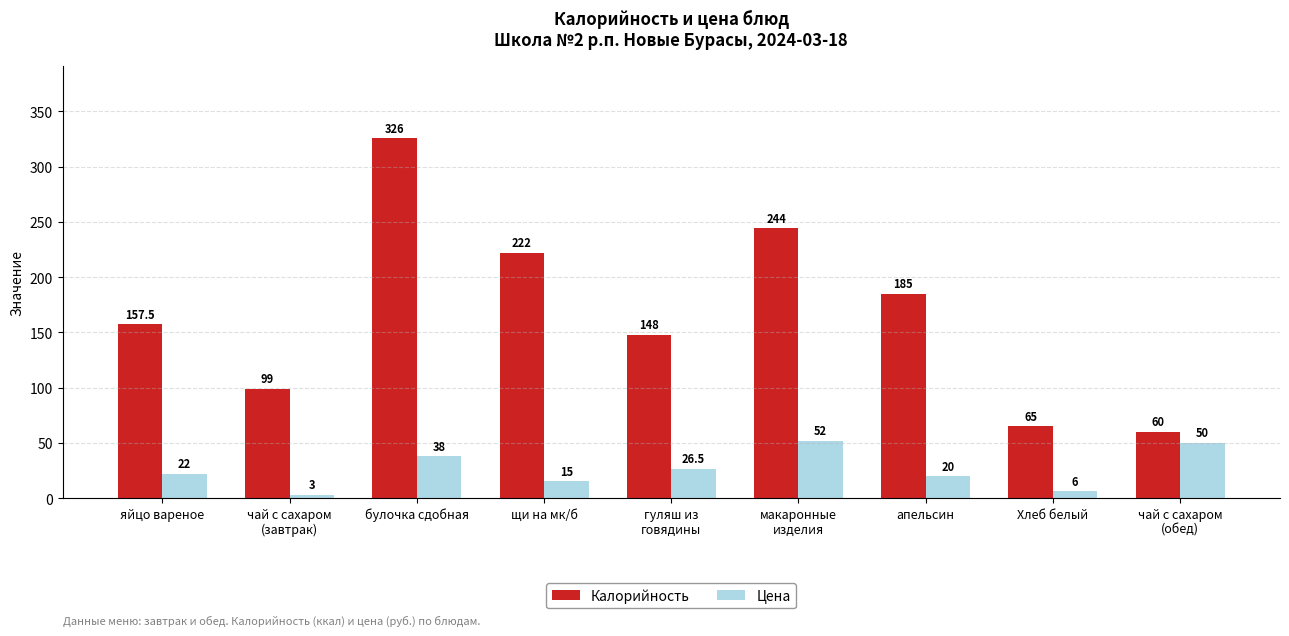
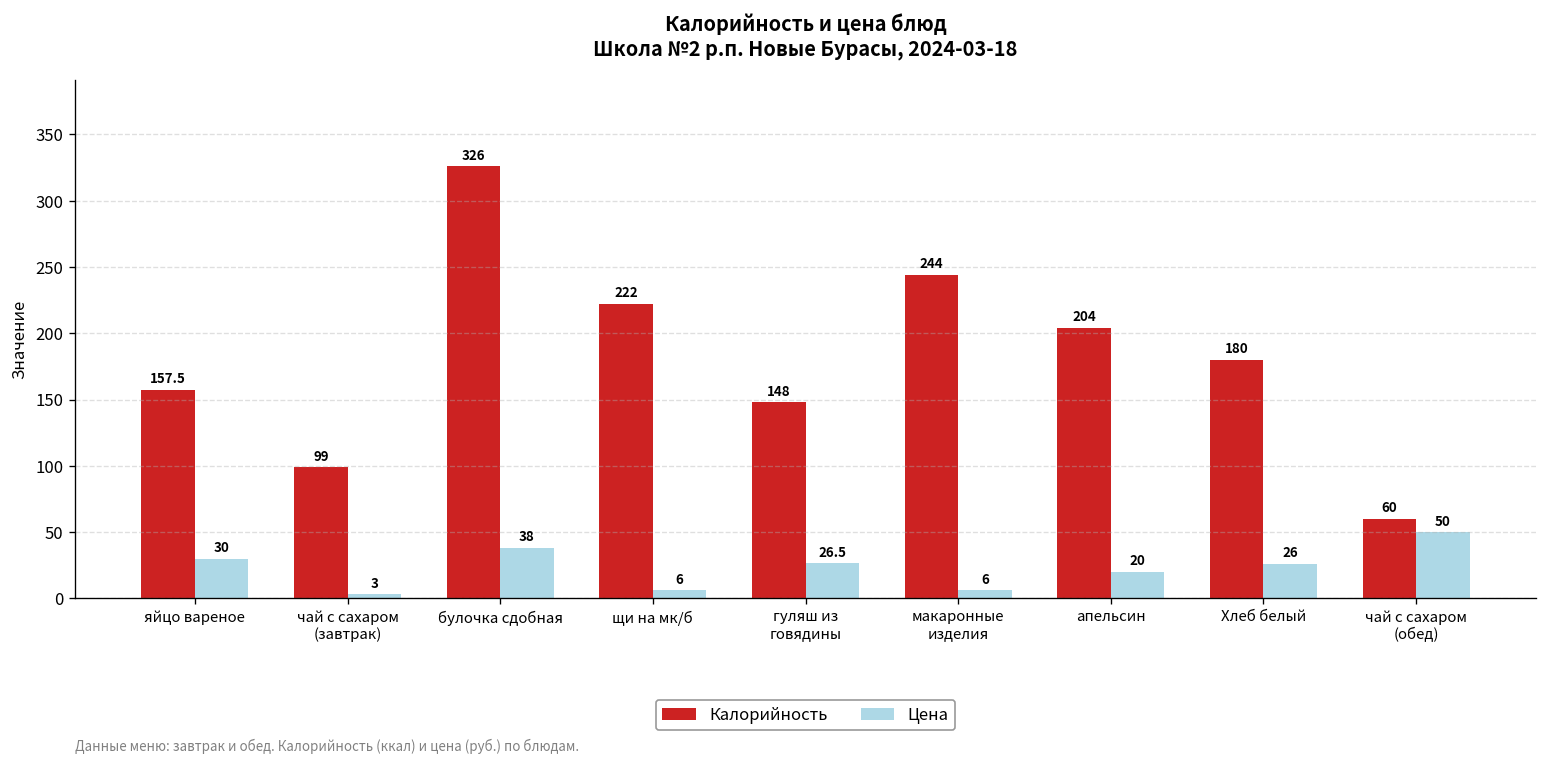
Цена, яйцо вареное: 22 -> 30
Цена, щи на мк/б: 15 -> 6
Цена, макаронные изделия: 52 -> 6
Калорийность, апельсин: 185 -> 204
Калорийность, Хлеб белый: 65 -> 180
Цена, Хлеб белый: 6 -> 26
